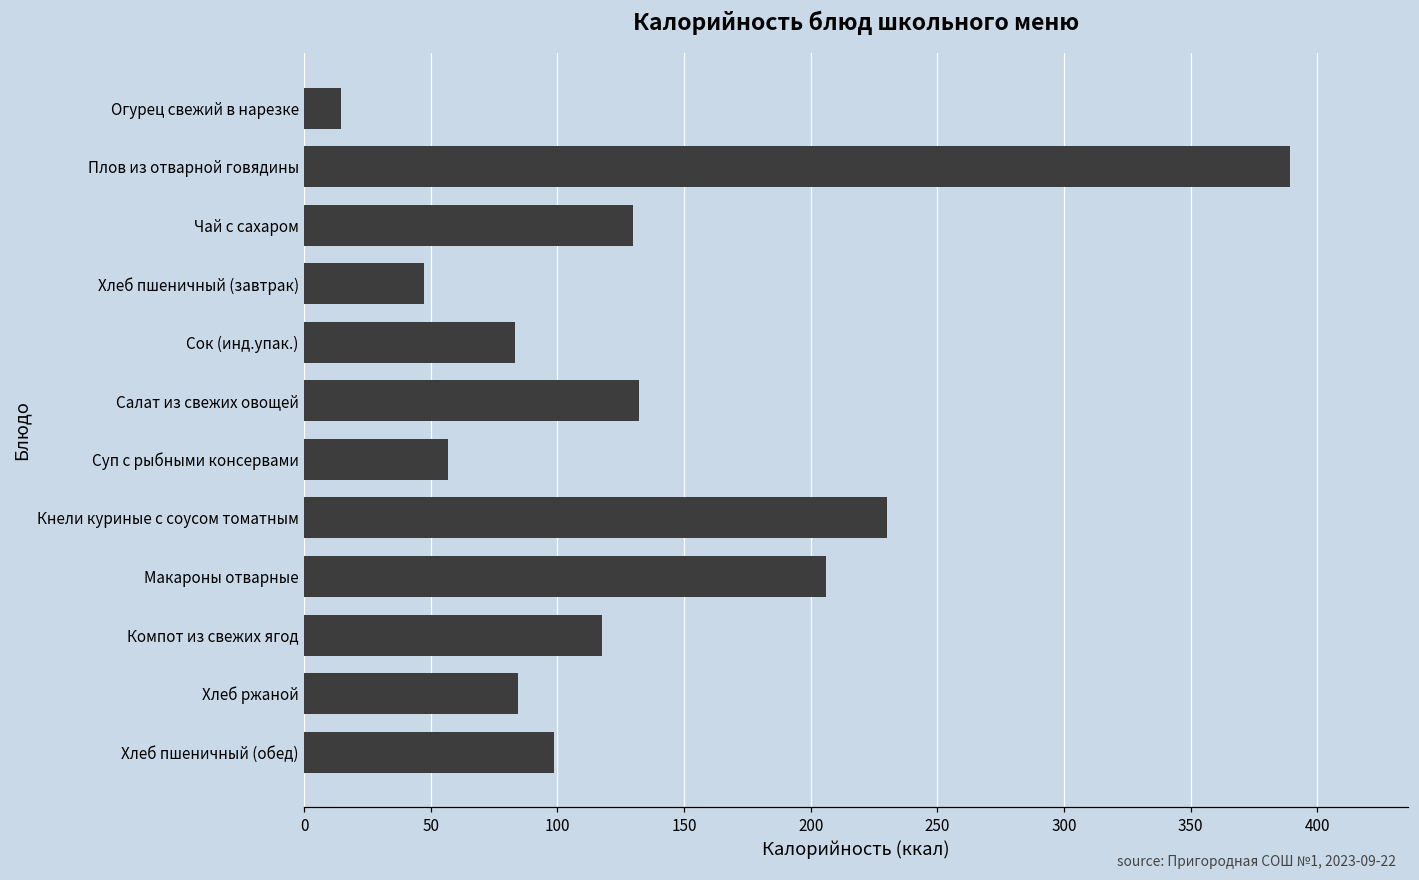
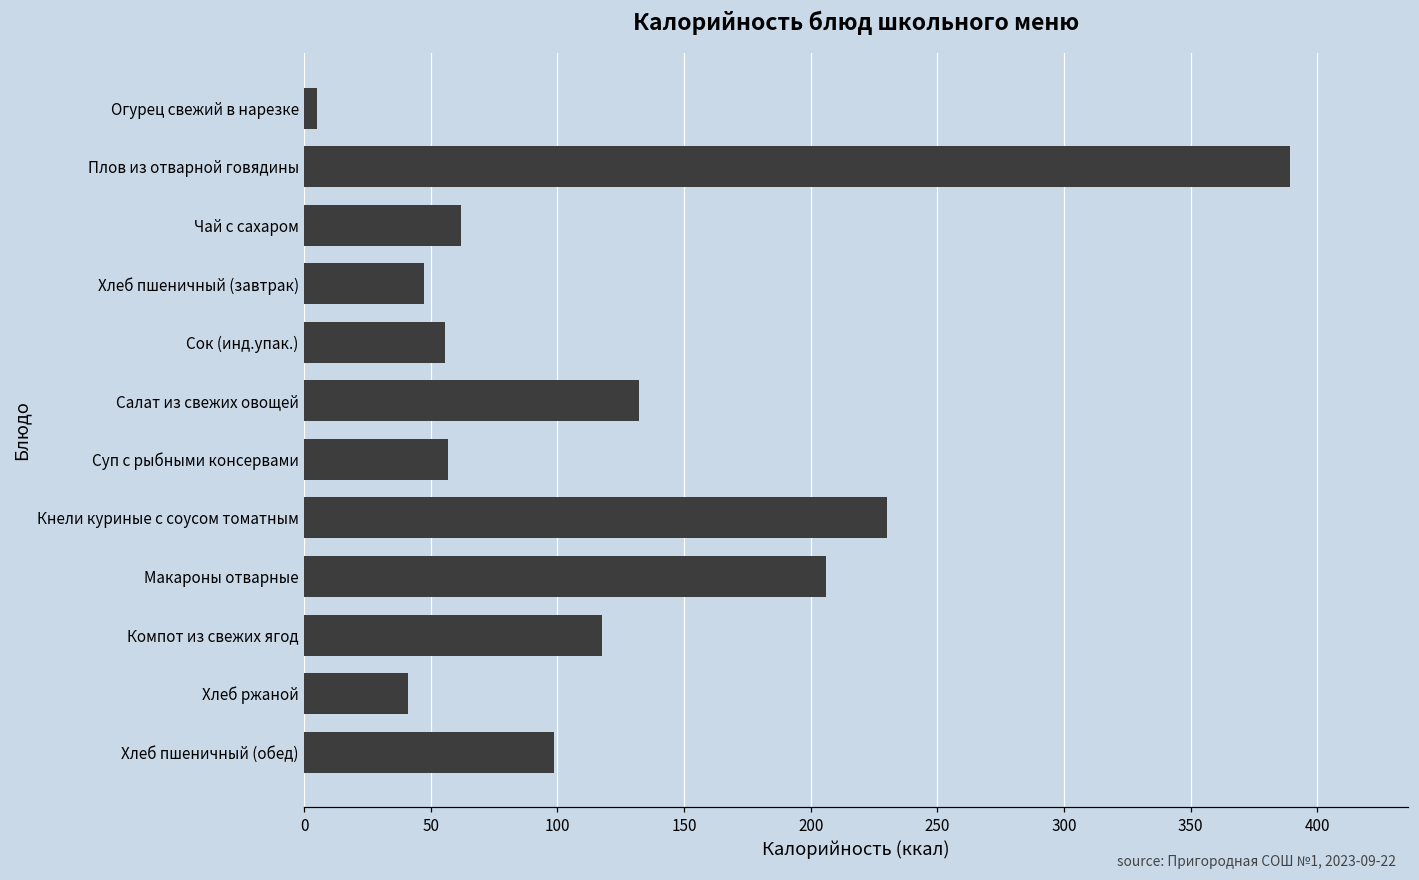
Огурец свежий в нарезке: 15 -> 5
Чай с сахаром: 130 -> 62
Сок (инд.упак.): 83 -> 56
Хлеб ржаной: 84 -> 41
